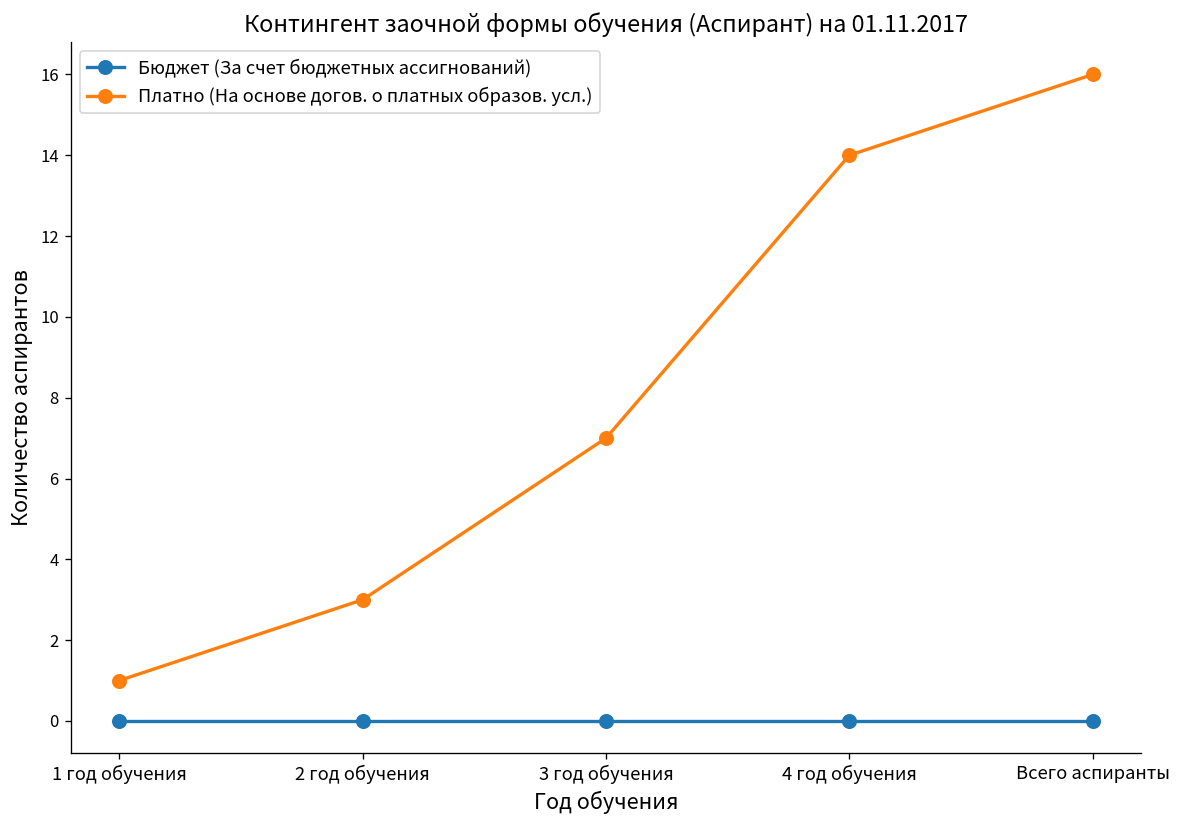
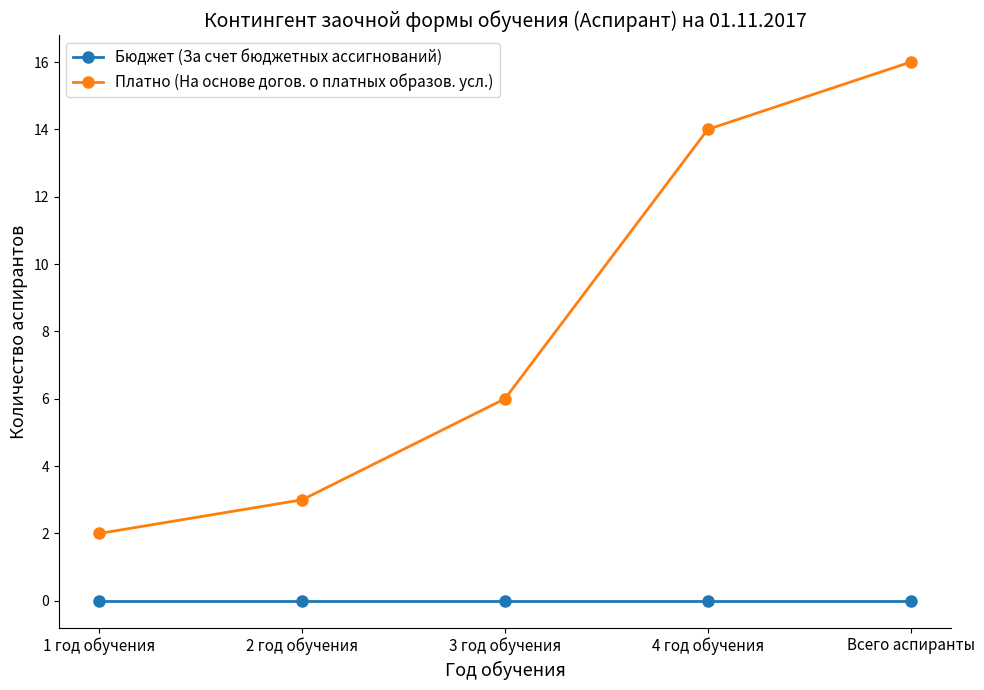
Платно (На основе догов. о платных образов. усл.), 1 год обучения: 1 -> 2
Платно (На основе догов. о платных образов. усл.), 3 год обучения: 7 -> 6
